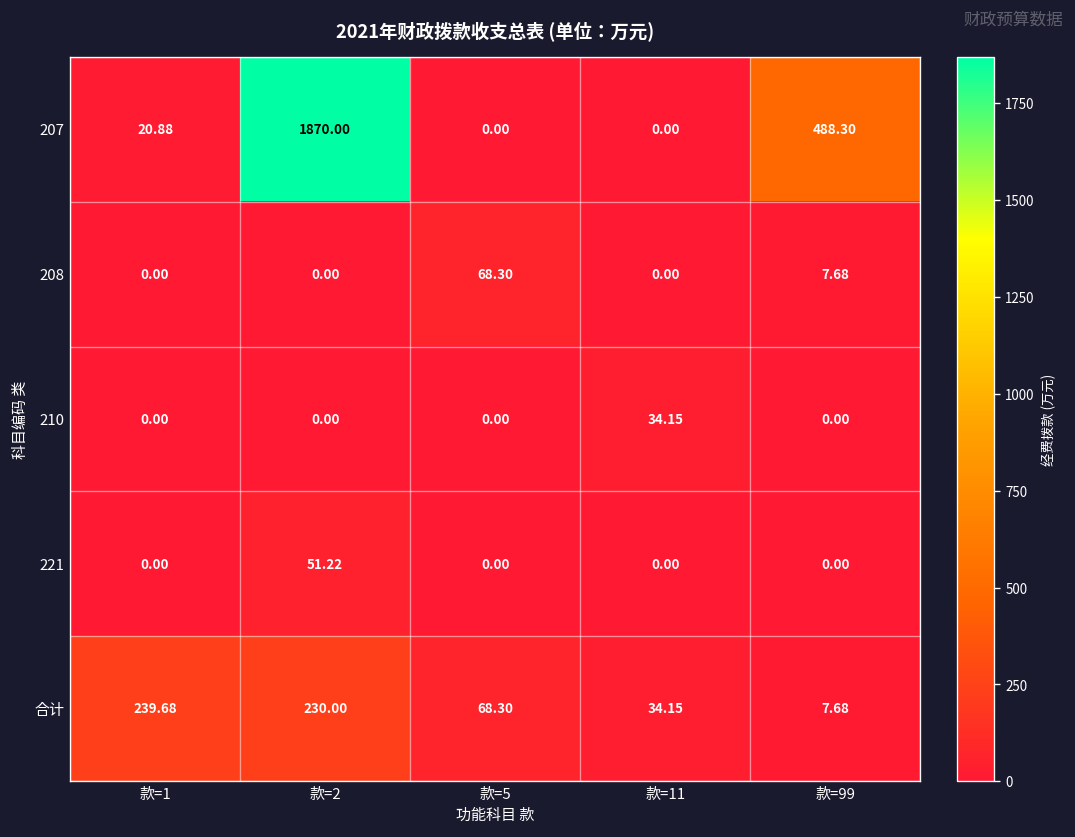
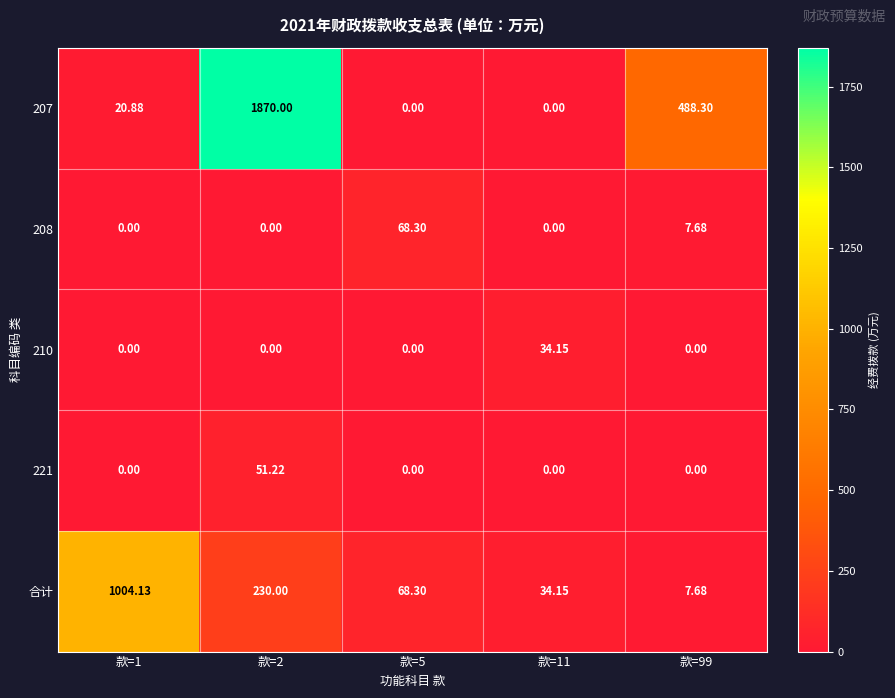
合计, 款=1: 239.68 -> 1004.13
